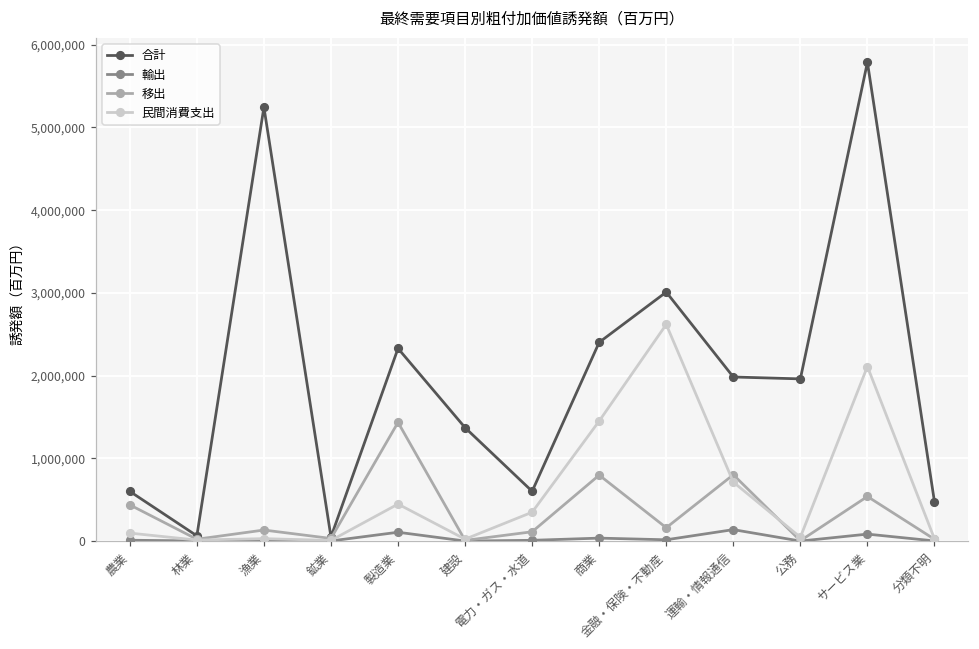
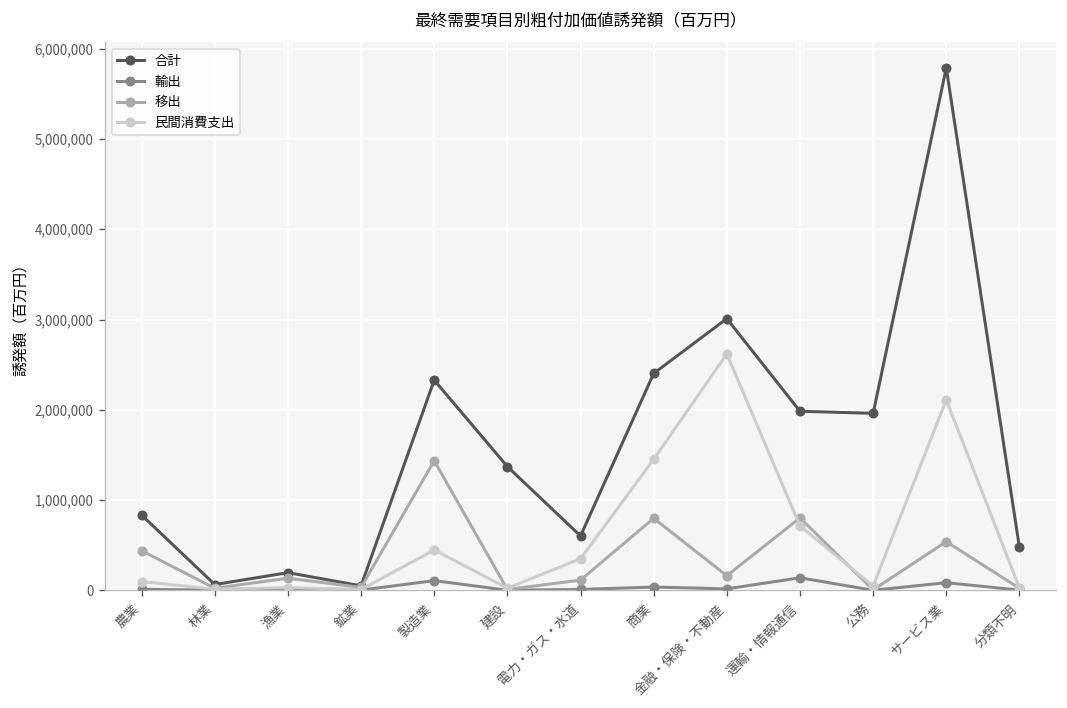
合計, 農業: 600,000 -> 800,000
合計, 漁業: 5,200,000 -> 200,000
